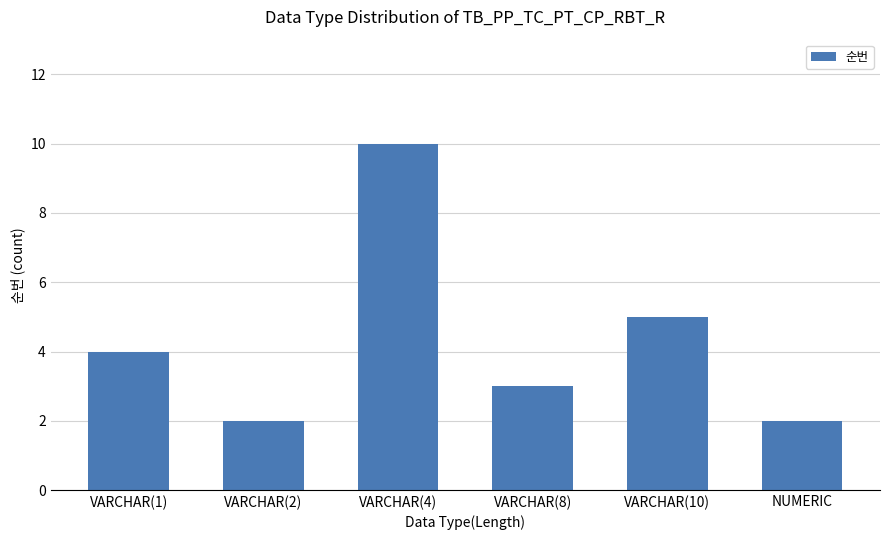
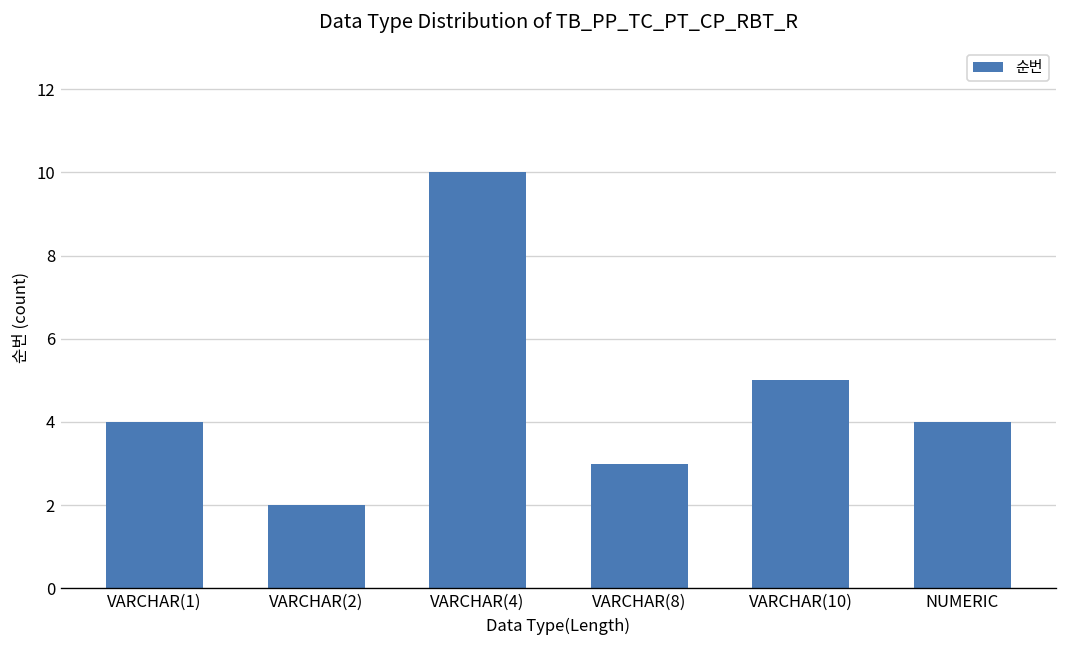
NUMERIC: 2 -> 4
